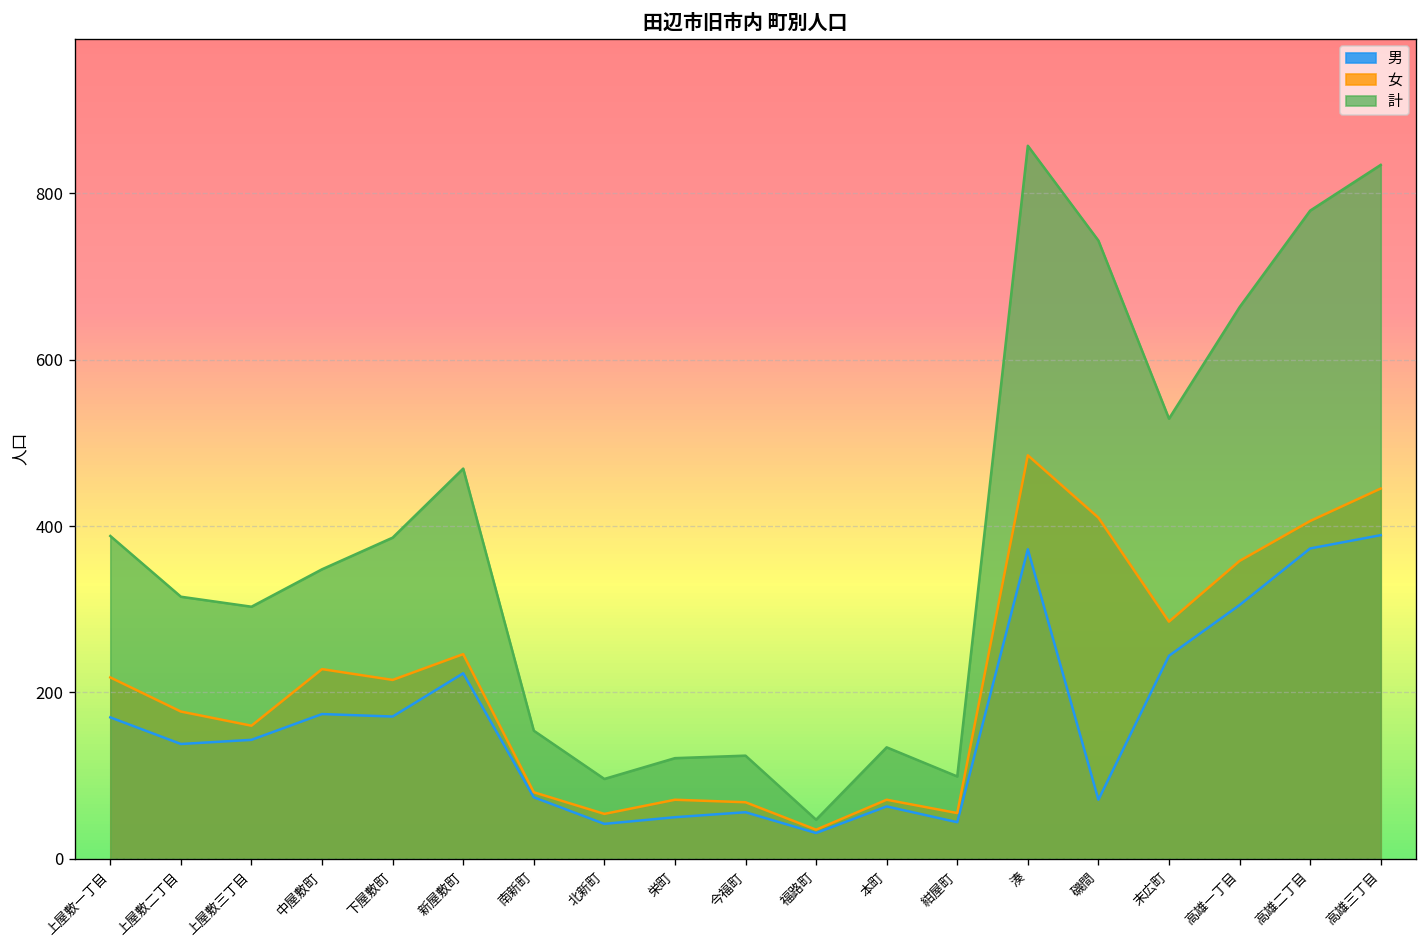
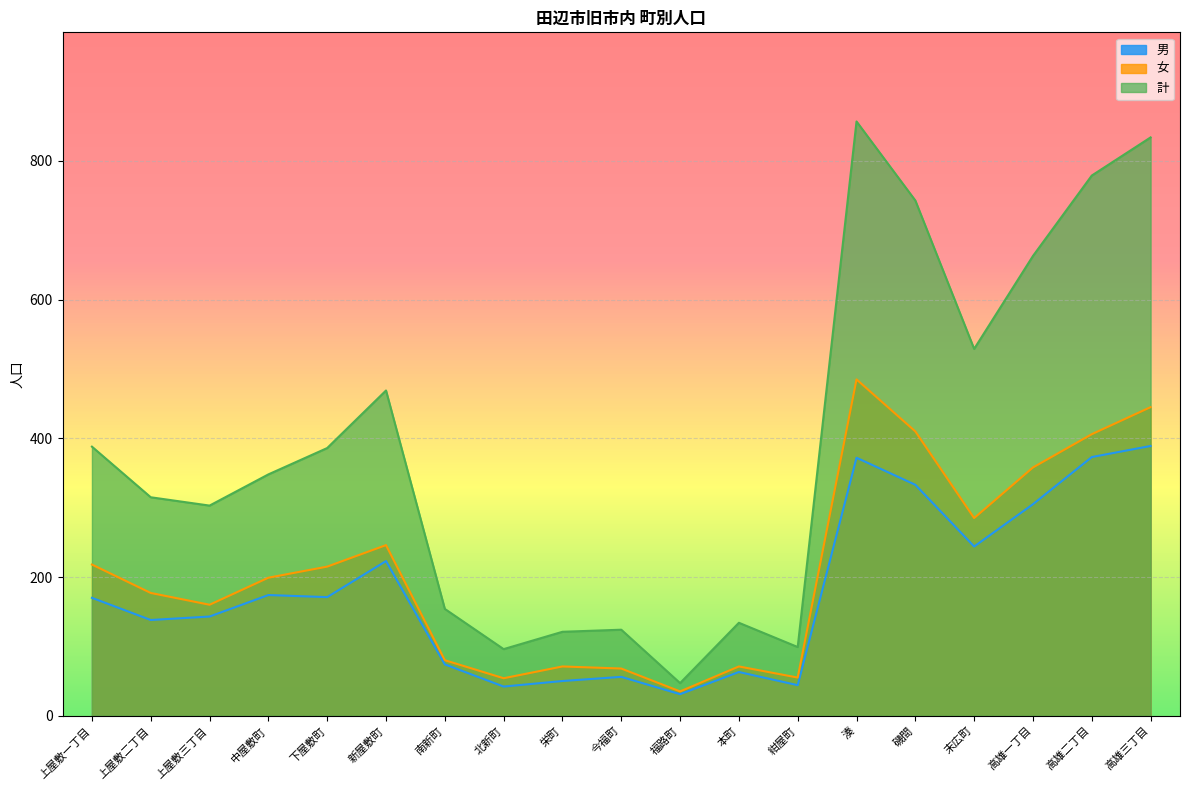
女, 中屋敷町: 230 -> 200
男, 磯間: 70 -> 330
